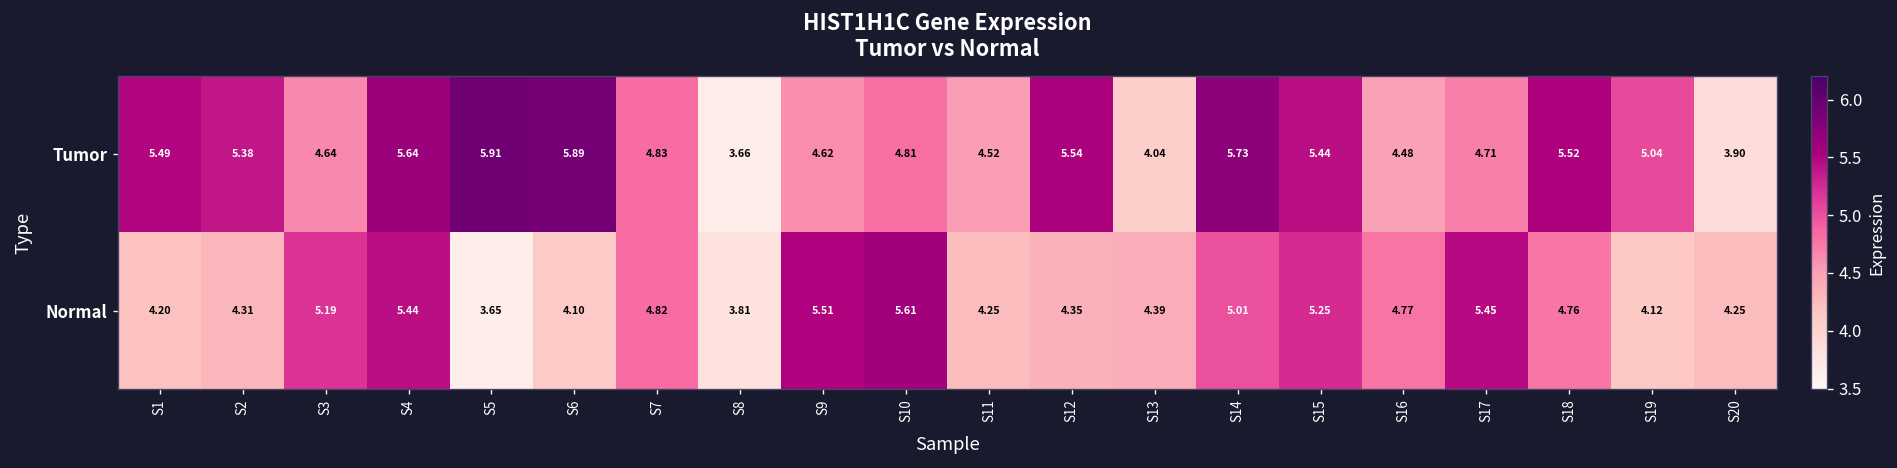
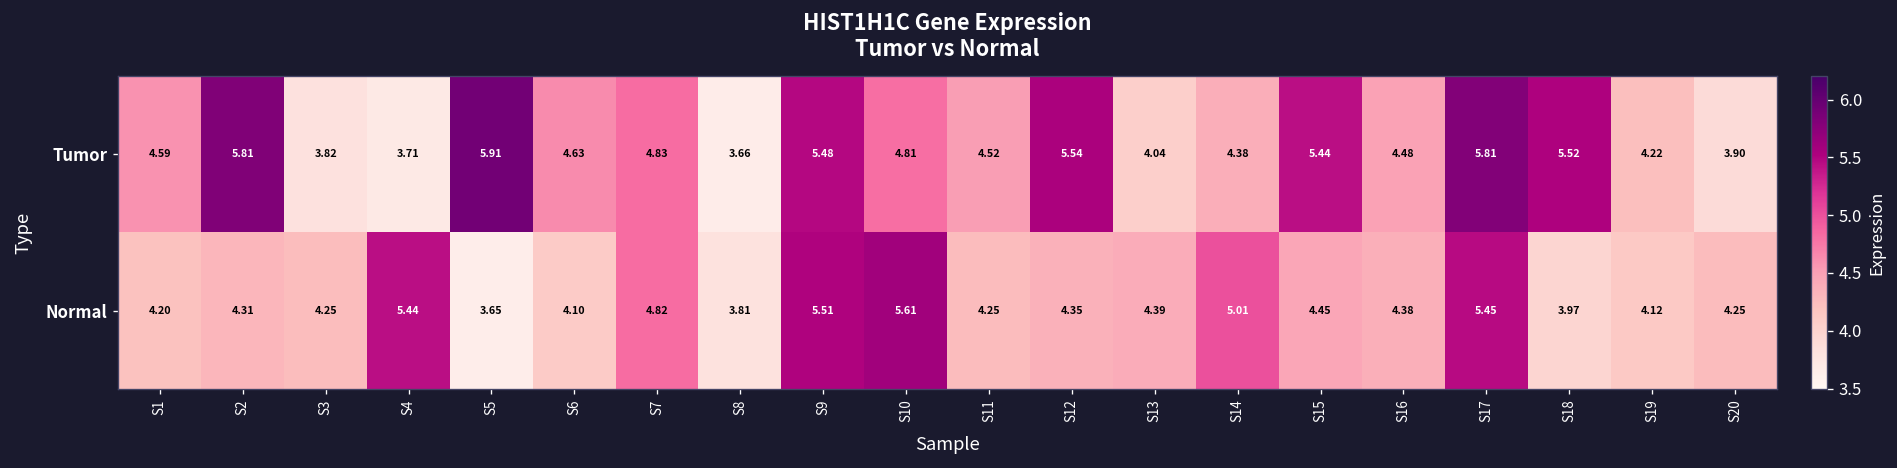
Tumor, S1: 5.49 -> 4.59
Tumor, S2: 5.38 -> 5.81
Tumor, S3: 4.64 -> 3.82
Tumor, S4: 5.64 -> 3.71
Tumor, S6: 5.89 -> 4.63
Tumor, S9: 4.62 -> 5.48
Tumor, S14: 5.73 -> 4.38
Tumor, S17: 4.71 -> 5.81
Tumor, S19: 5.04 -> 4.22
Normal, S3: 5.19 -> 4.25
Normal, S15: 5.25 -> 4.45
Normal, S16: 4.77 -> 4.38
Normal, S18: 4.76 -> 3.97
